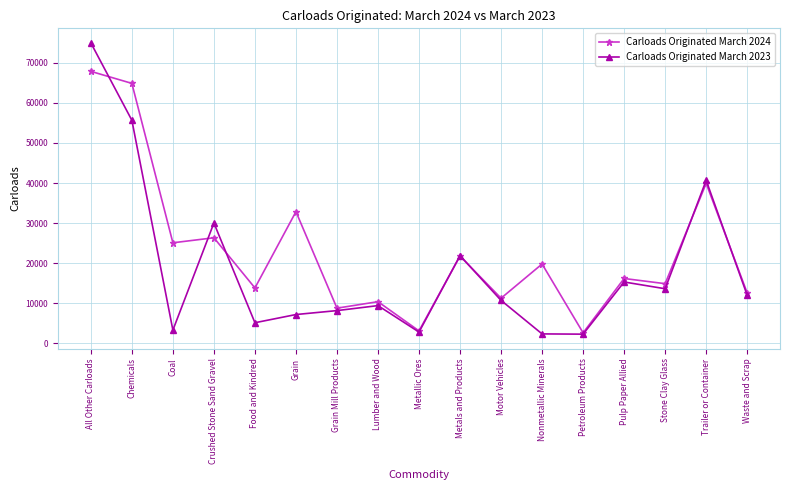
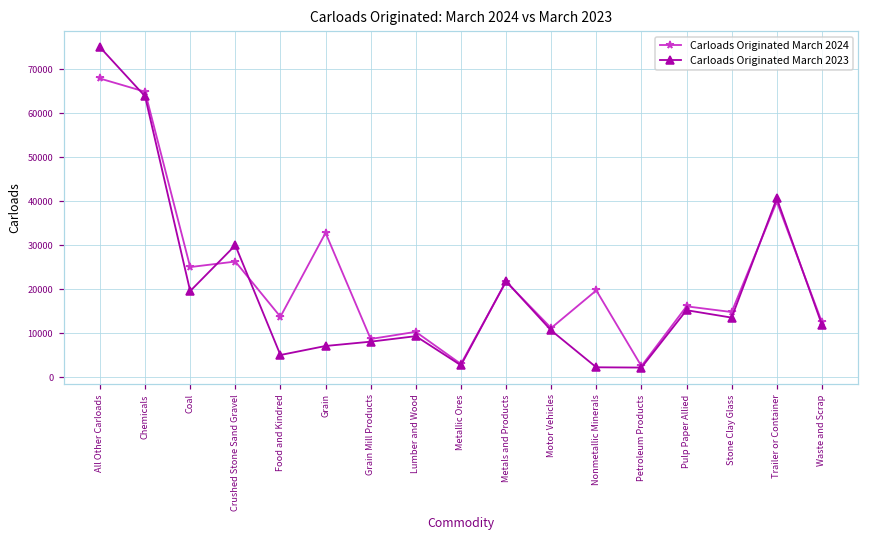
Carloads Originated March 2023, Chemicals: 56000 -> 64000
Carloads Originated March 2023, Coal: 3000 -> 20000
